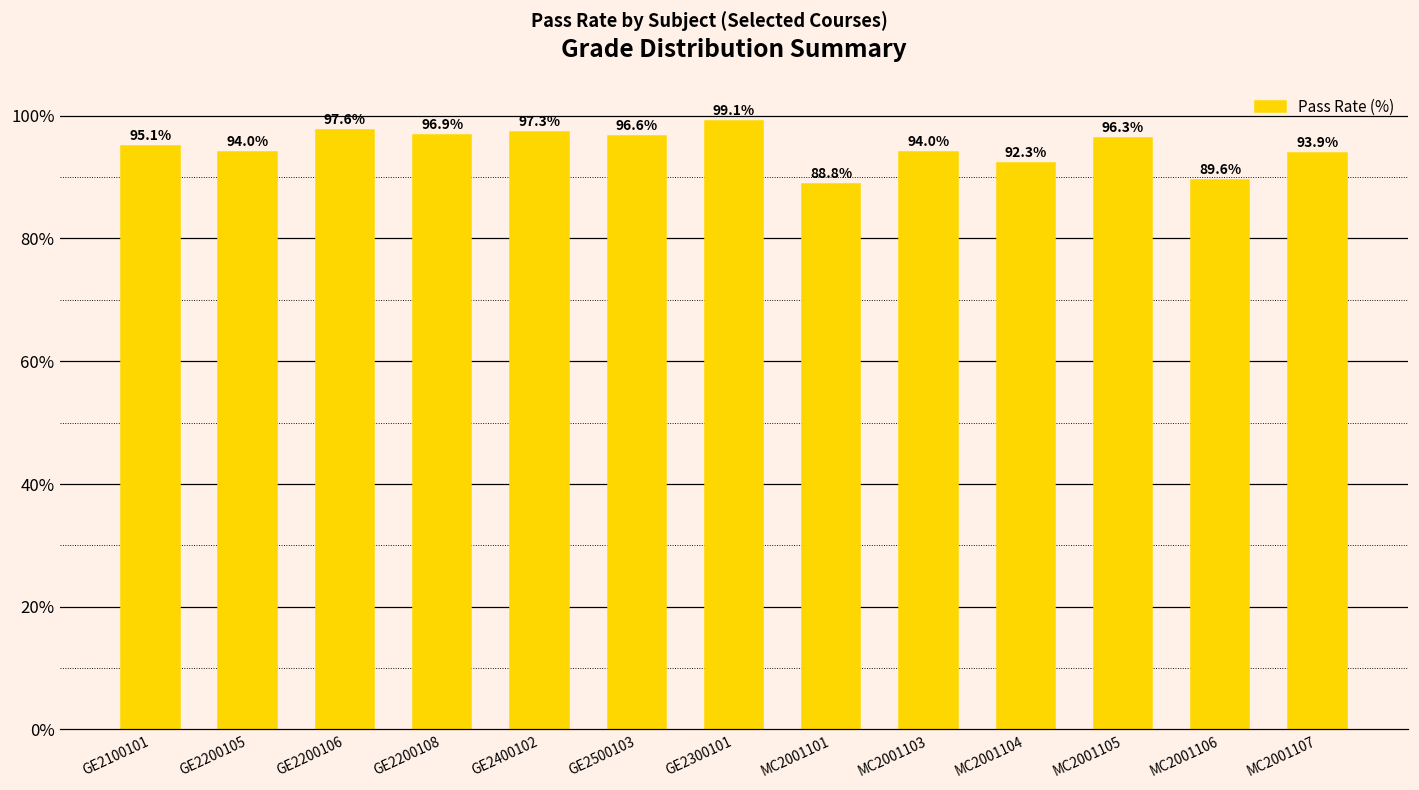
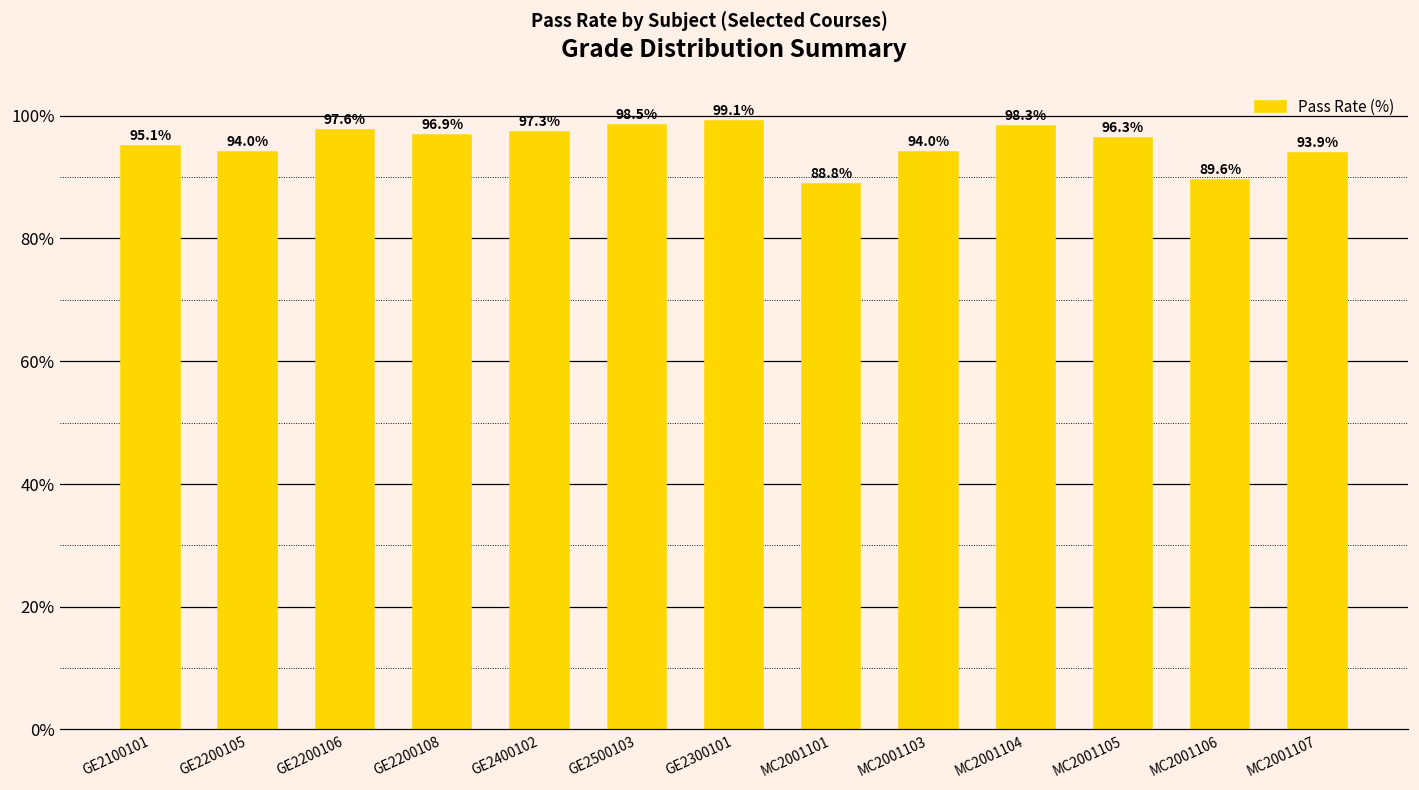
GE2500103: 96.6% -> 98.5%
MC2001104: 92.3% -> 98.3%
